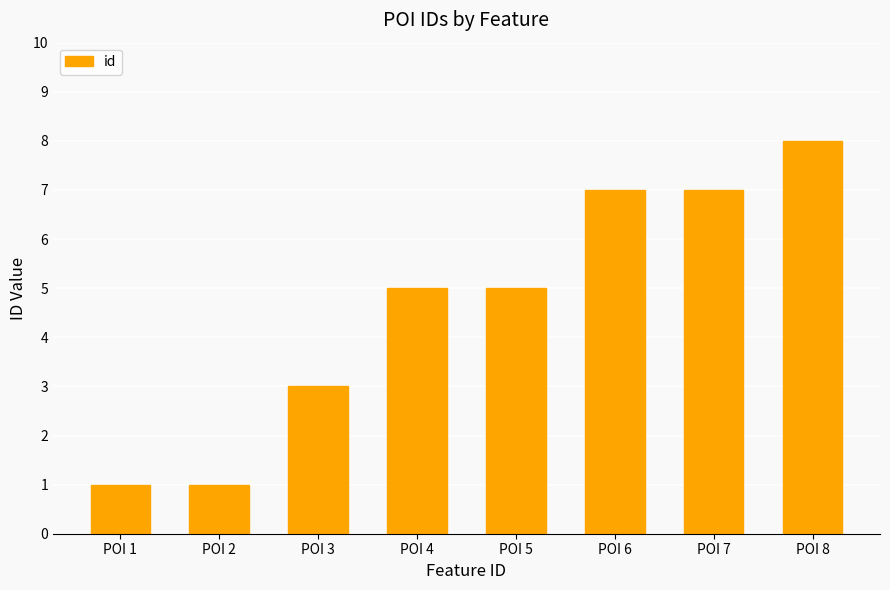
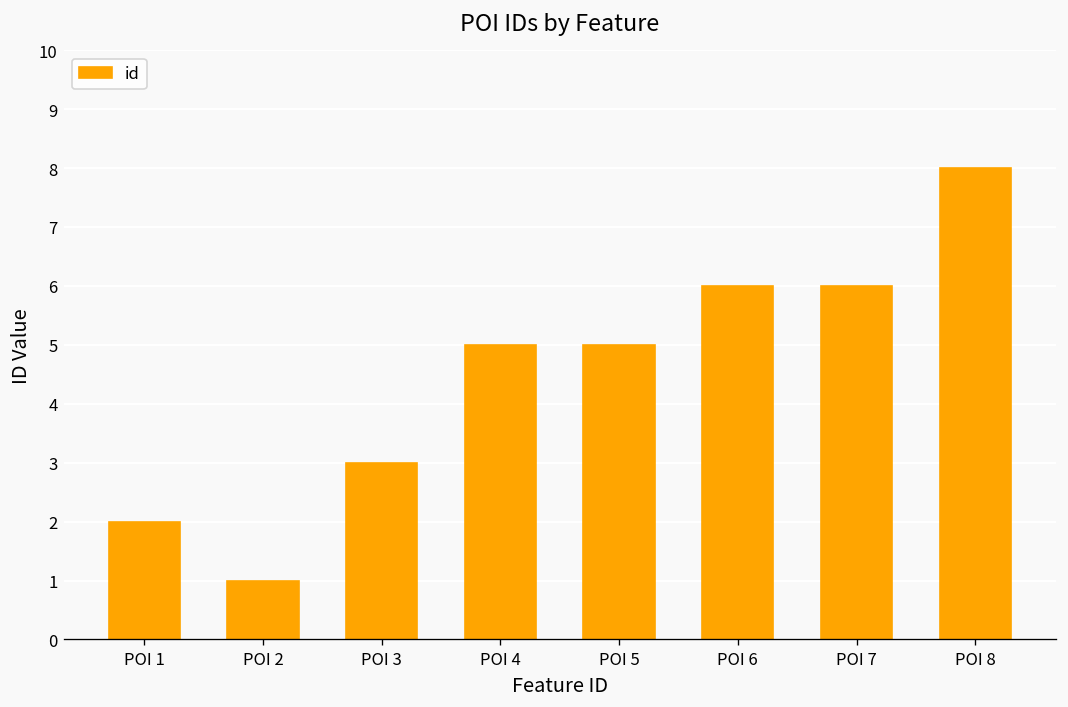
POI 1: 1 -> 2
POI 6: 7 -> 6
POI 7: 7 -> 6
